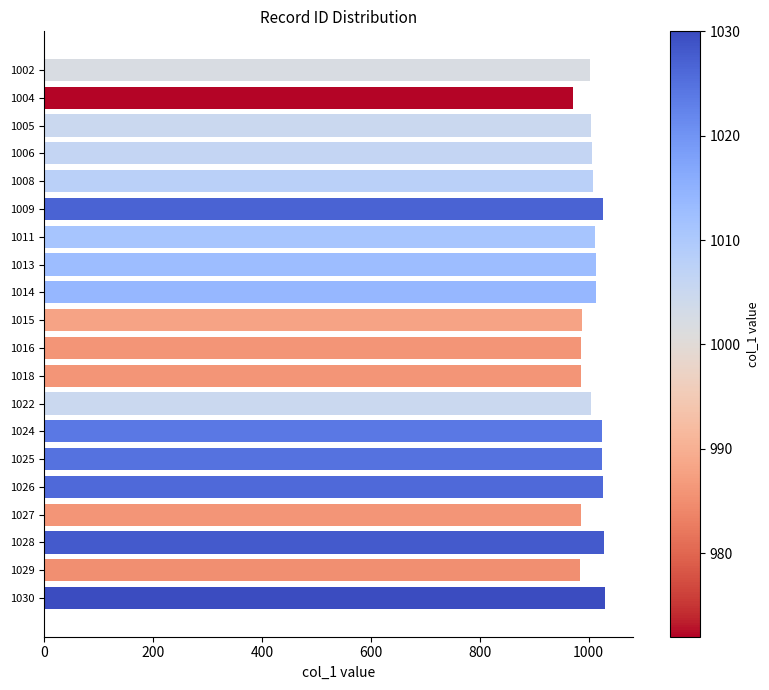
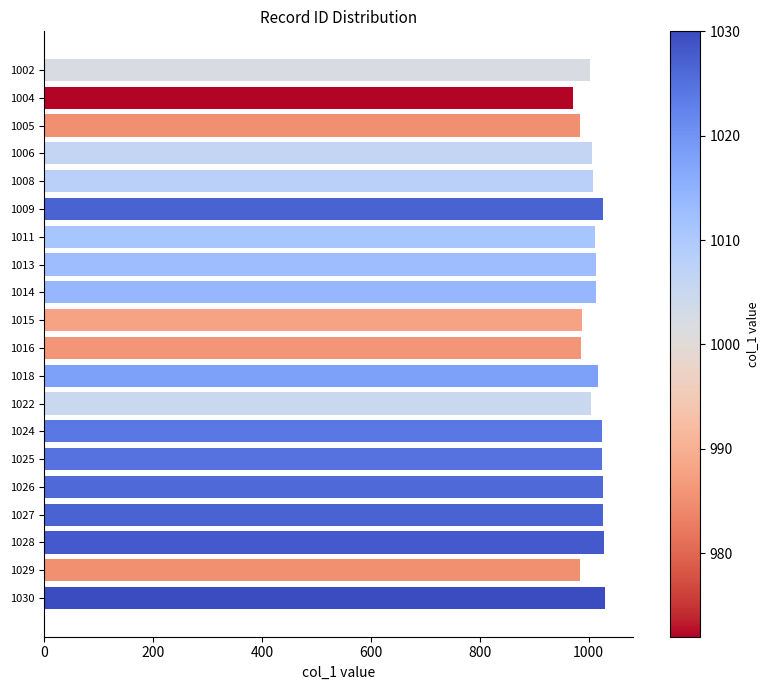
1005: 1010 -> 990
1018: 990 -> 1020
1027: 990 -> 1030
